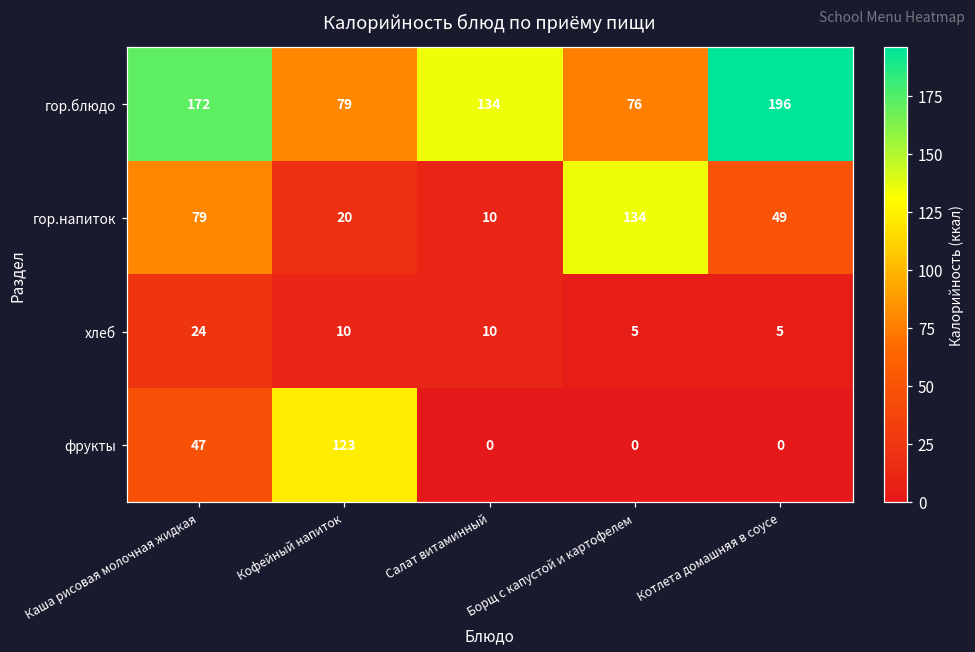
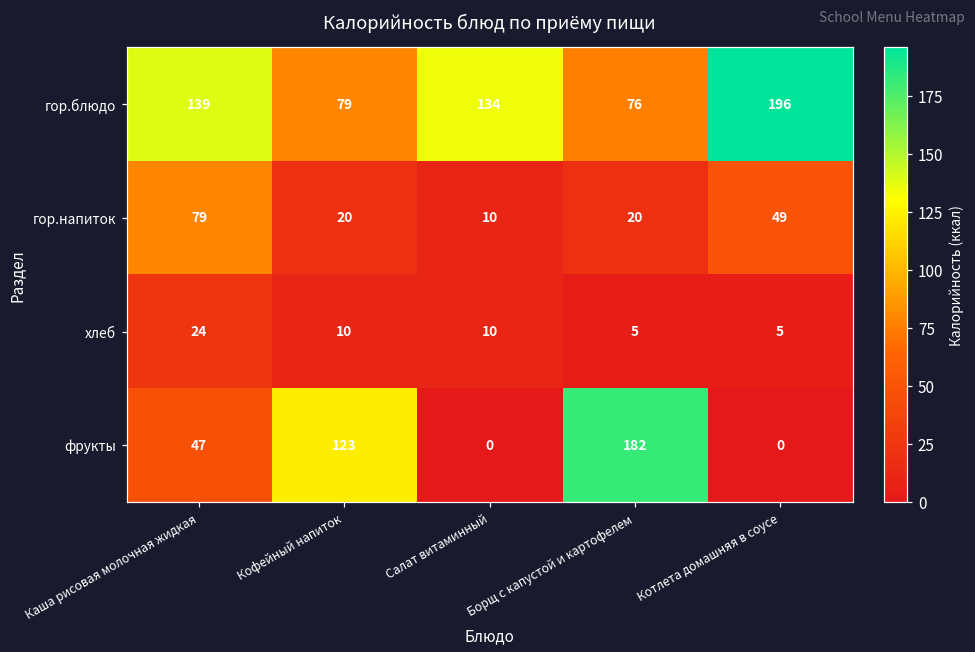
гор.блюдо, Каша рисовая молочная жидкая: 172 -> 139
гор.напиток, Борщ с капустой и картофелем: 134 -> 20
фрукты, Борщ с капустой и картофелем: 0 -> 182
